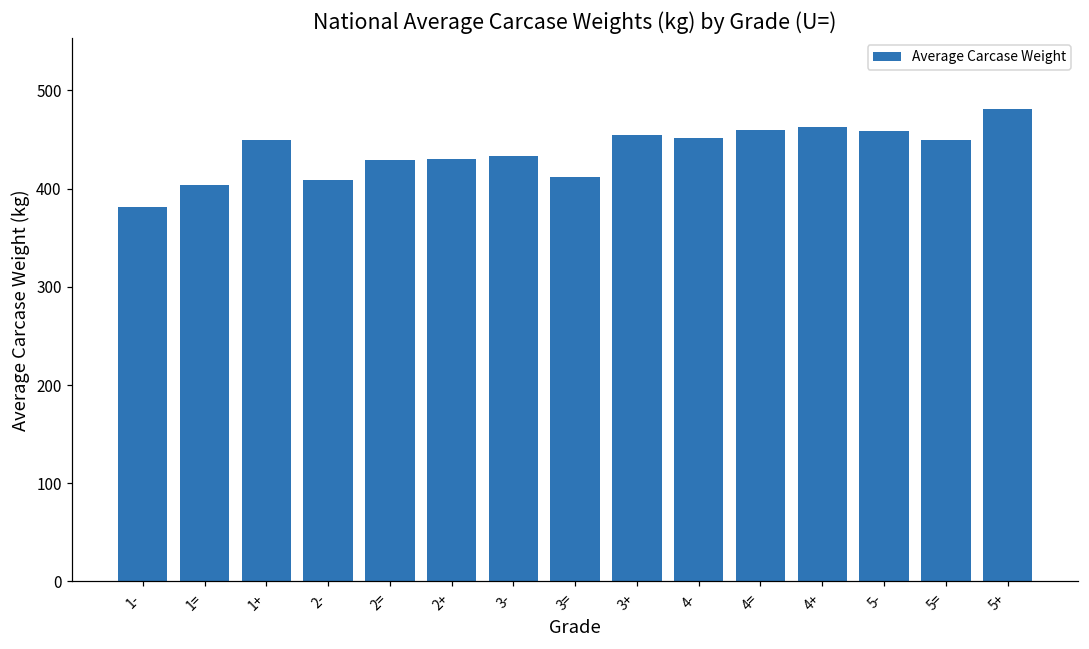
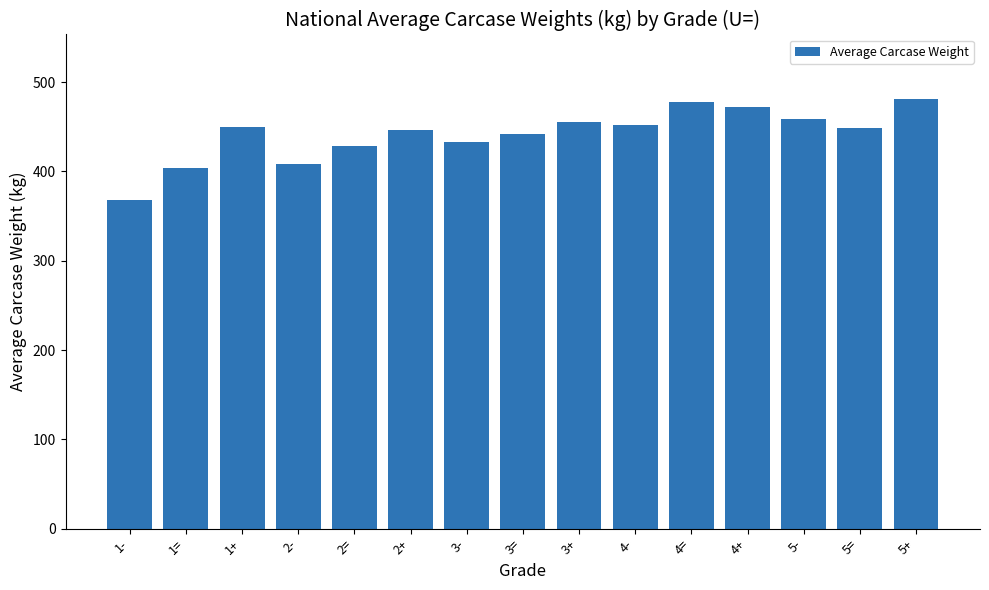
1-: 380 -> 370
2+: 430 -> 450
3=: 410 -> 440
4=: 460 -> 480
4+: 460 -> 470
